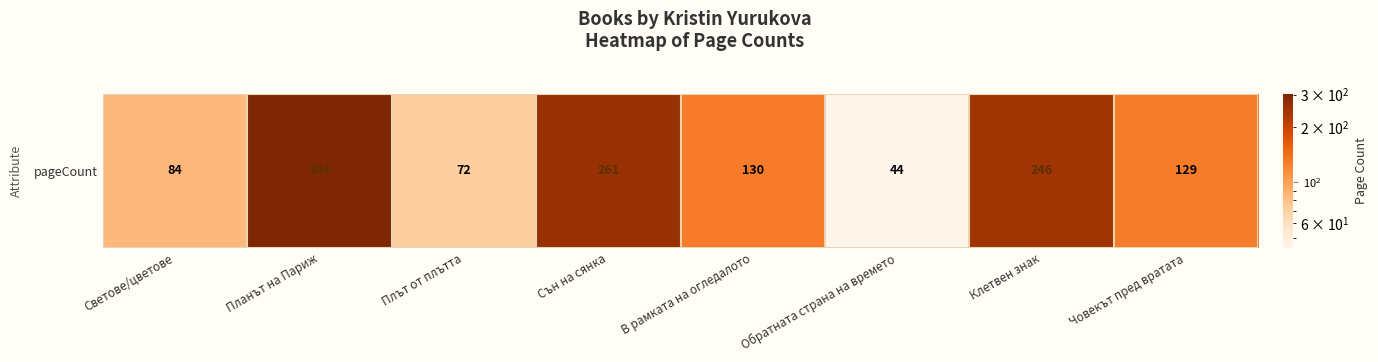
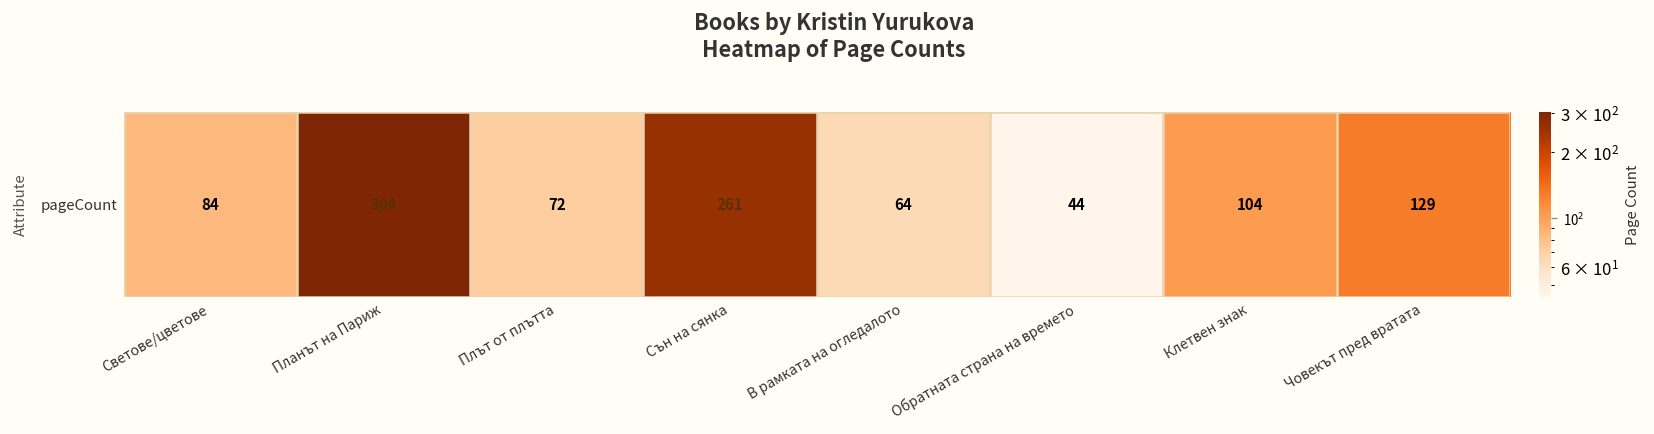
pageCount, В рамката на огледалото: 130 -> 64
pageCount, Клетвен знак: 246 -> 104
